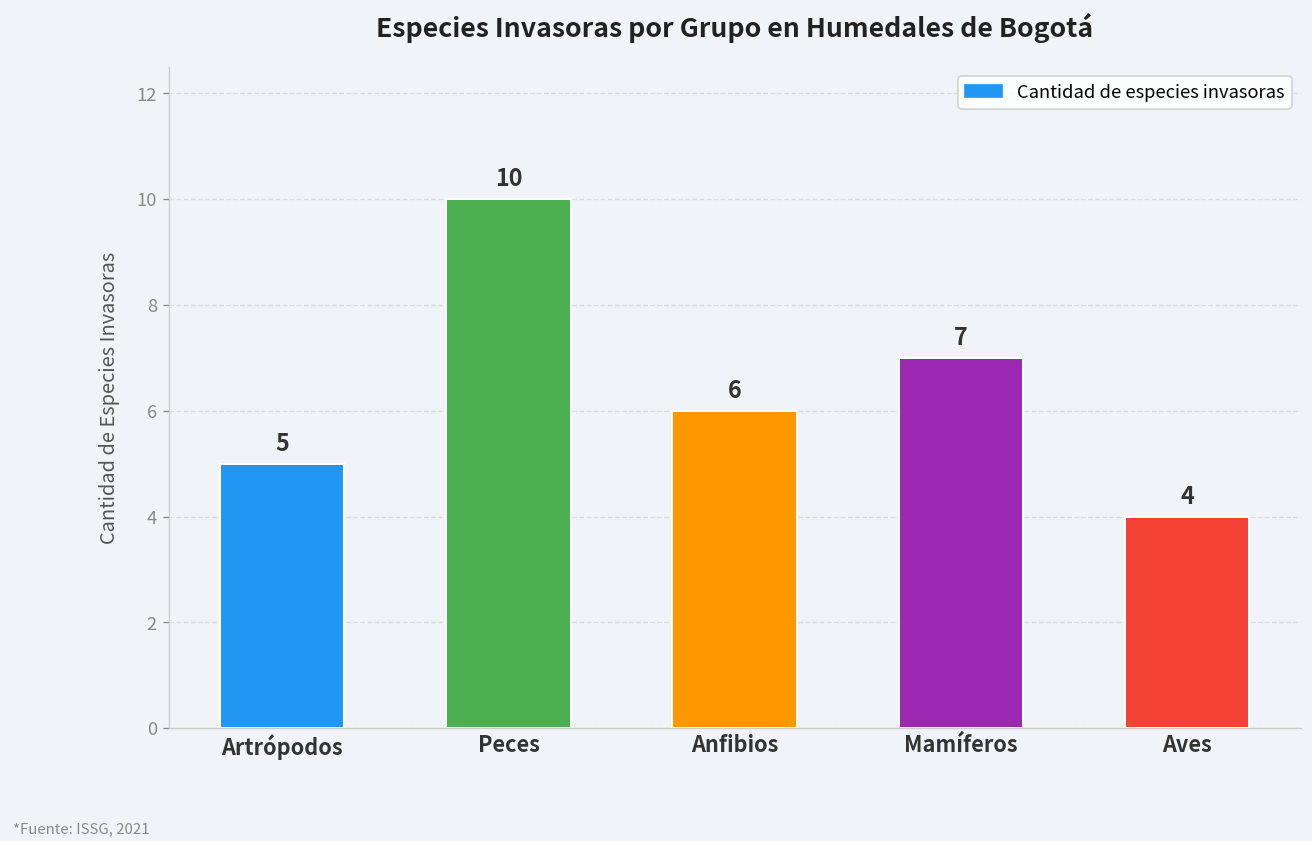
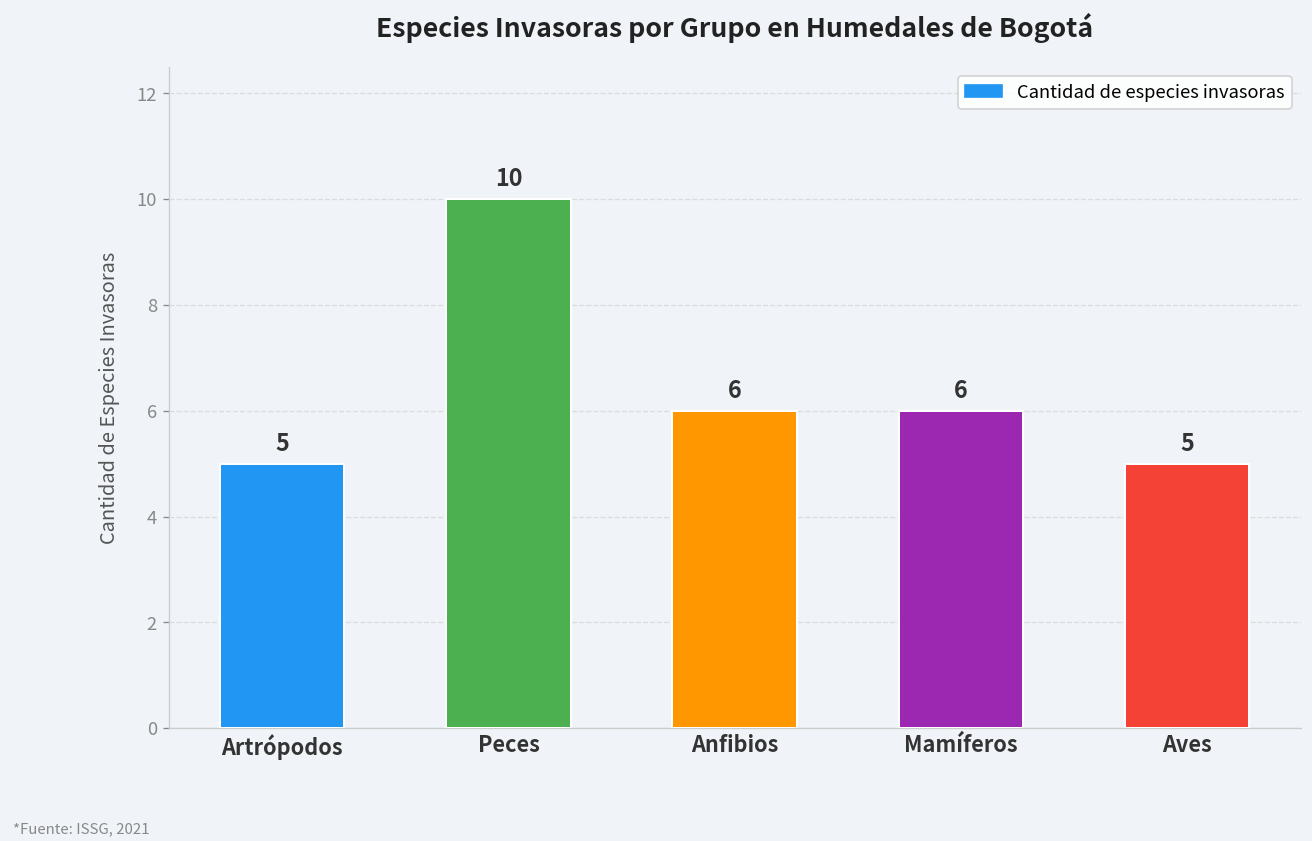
Mamíferos: 7 -> 6
Aves: 4 -> 5
